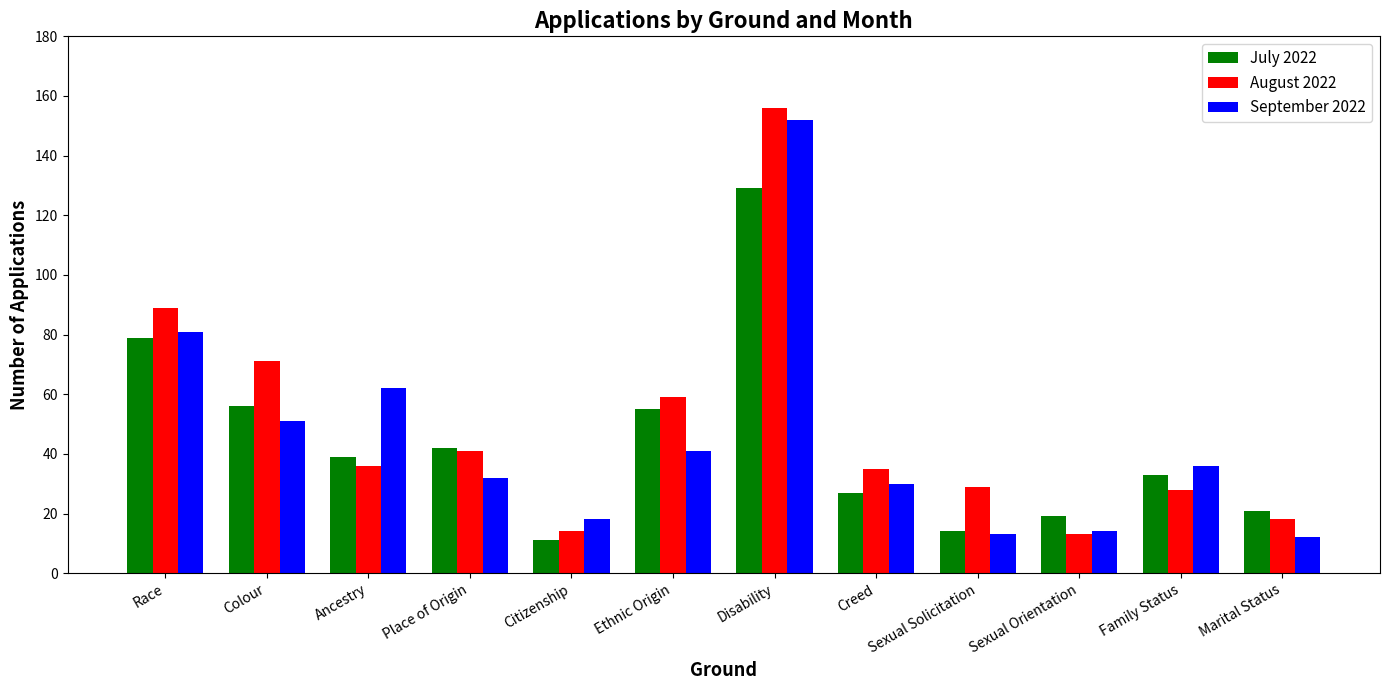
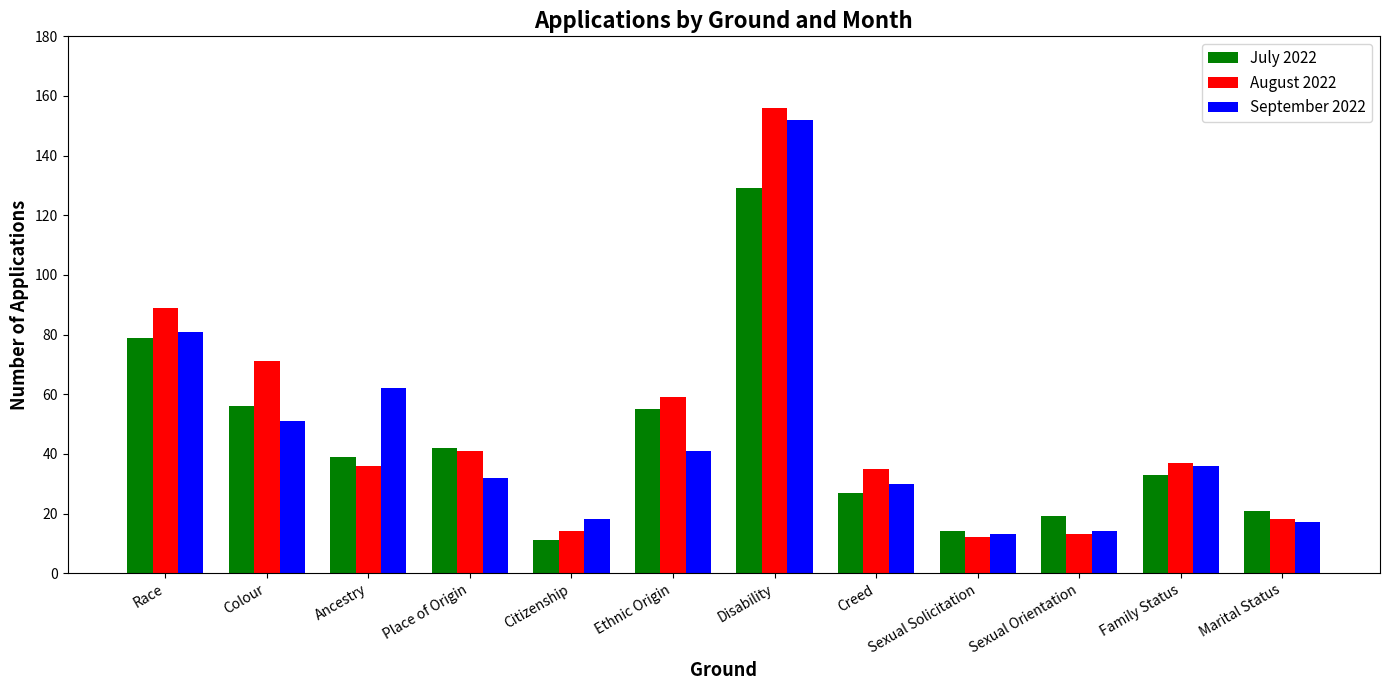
August 2022, Sexual Solicitation: 29 -> 12
August 2022, Family Status: 28 -> 37
September 2022, Marital Status: 12 -> 17
